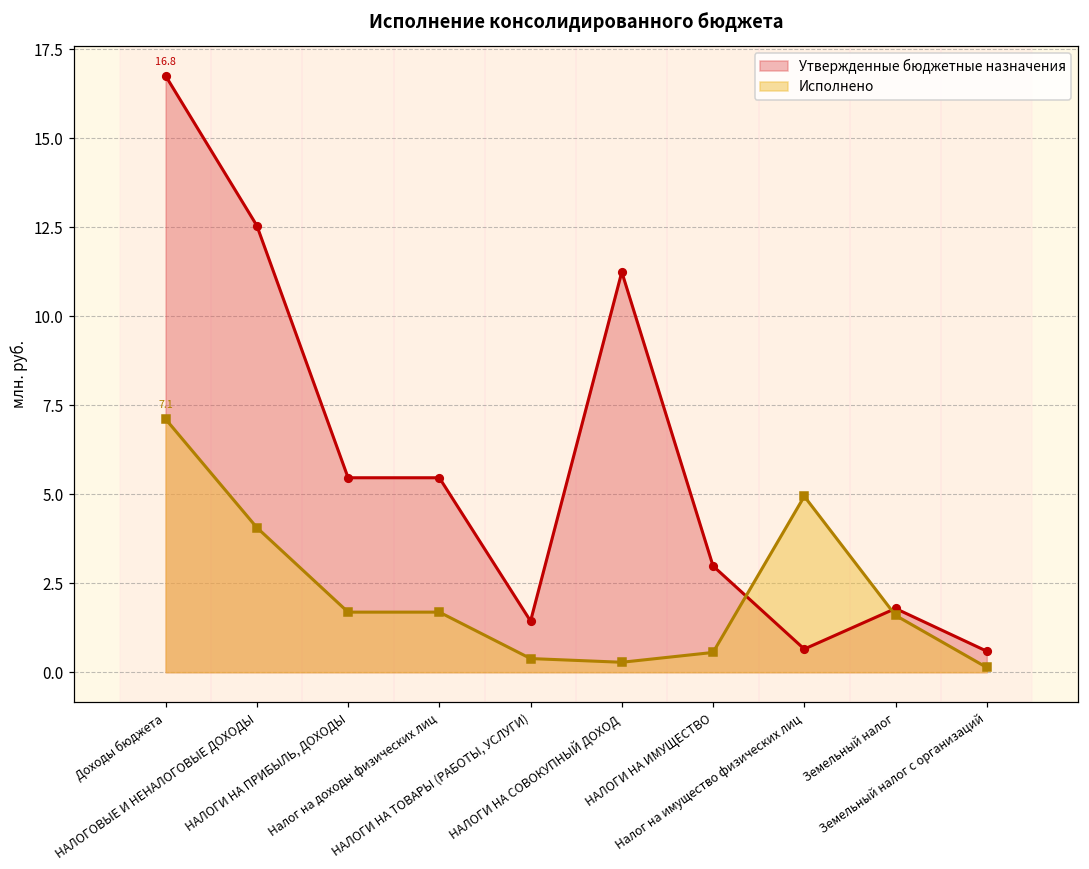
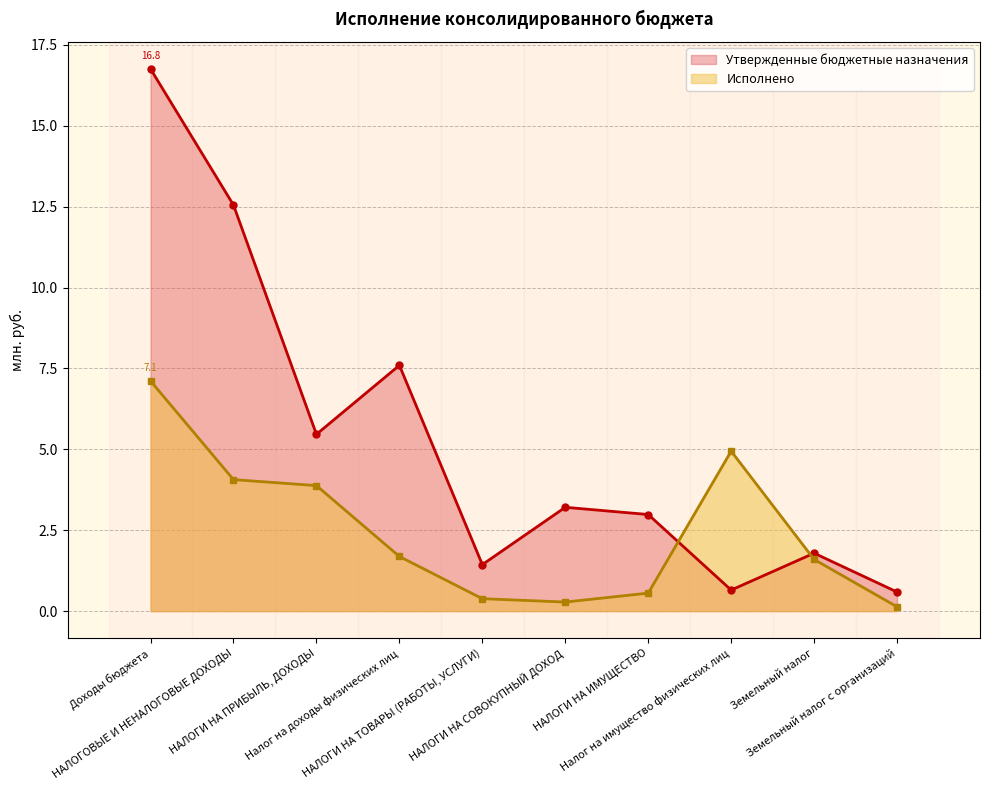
Исполнено, НАЛОГИ НА ПРИБЫЛЬ, ДОХОДЫ: 1.7 -> 3.9
Утвержденные бюджетные назначения, Налог на доходы физических лиц: 5.5 -> 7.6
Утвержденные бюджетные назначения, НАЛОГИ НА СОВОКУПНЫЙ ДОХОД: 11.2 -> 3.2
